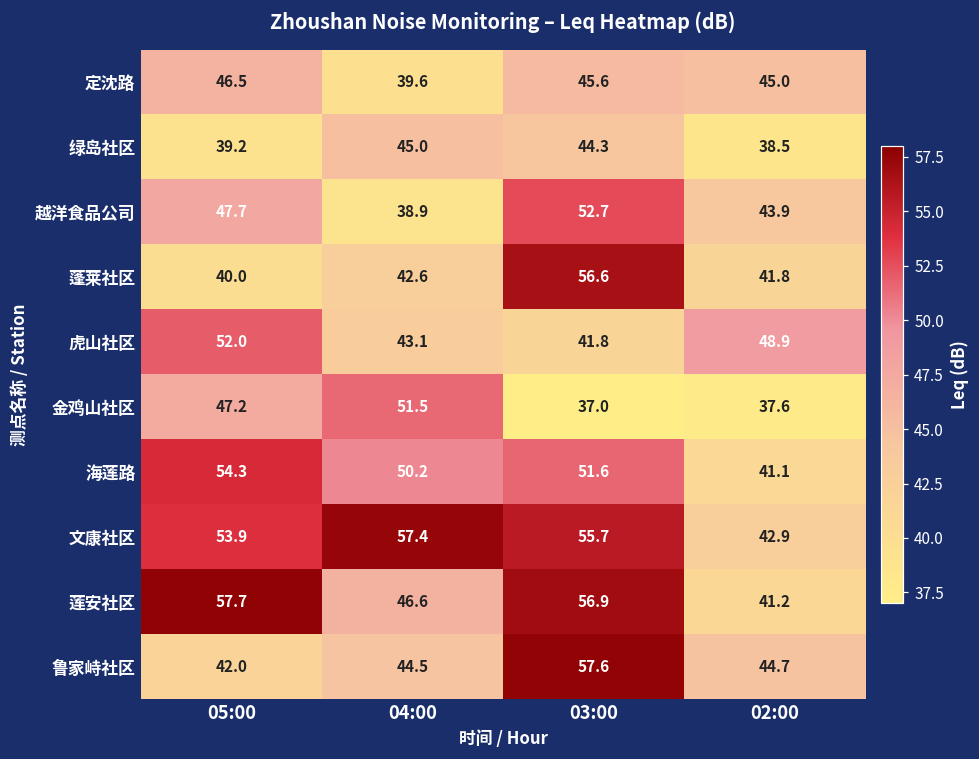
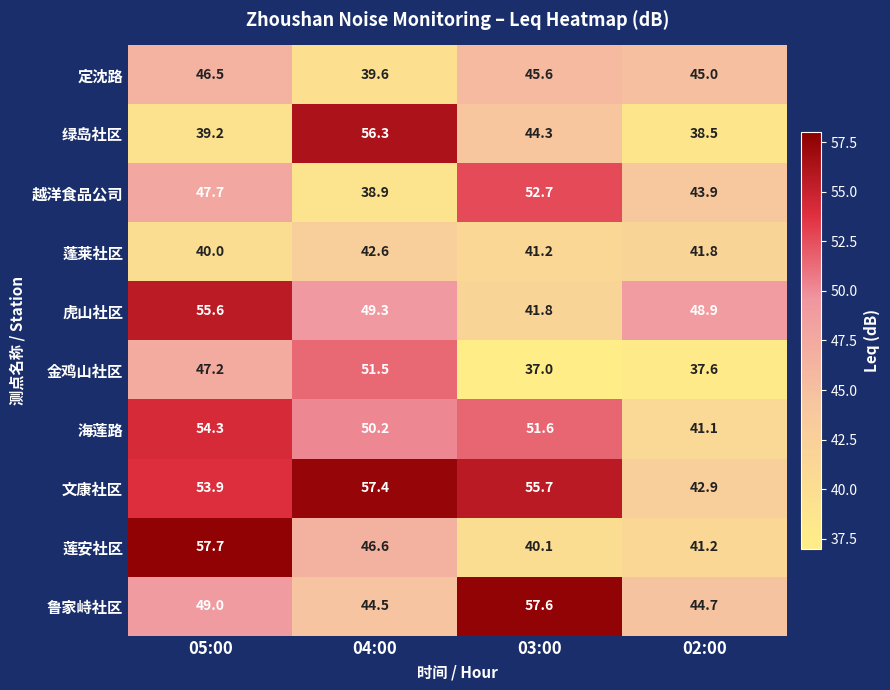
绿岛社区, 04:00: 45.0 -> 56.3
蓬莱社区, 03:00: 56.6 -> 41.2
虎山社区, 05:00: 52.0 -> 55.6
虎山社区, 04:00: 43.1 -> 49.3
莲安社区, 03:00: 56.9 -> 40.1
鲁家峙社区, 05:00: 42.0 -> 49.0
